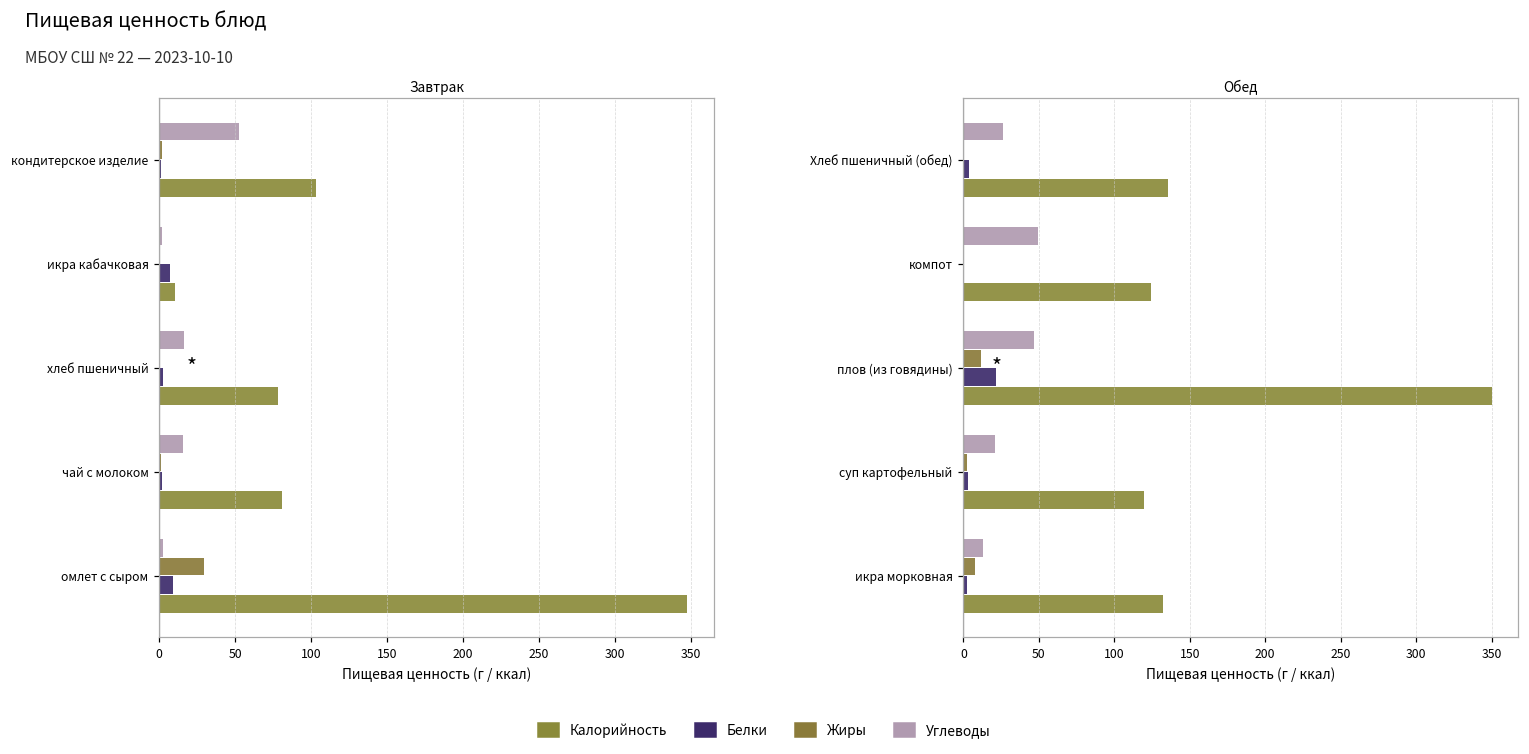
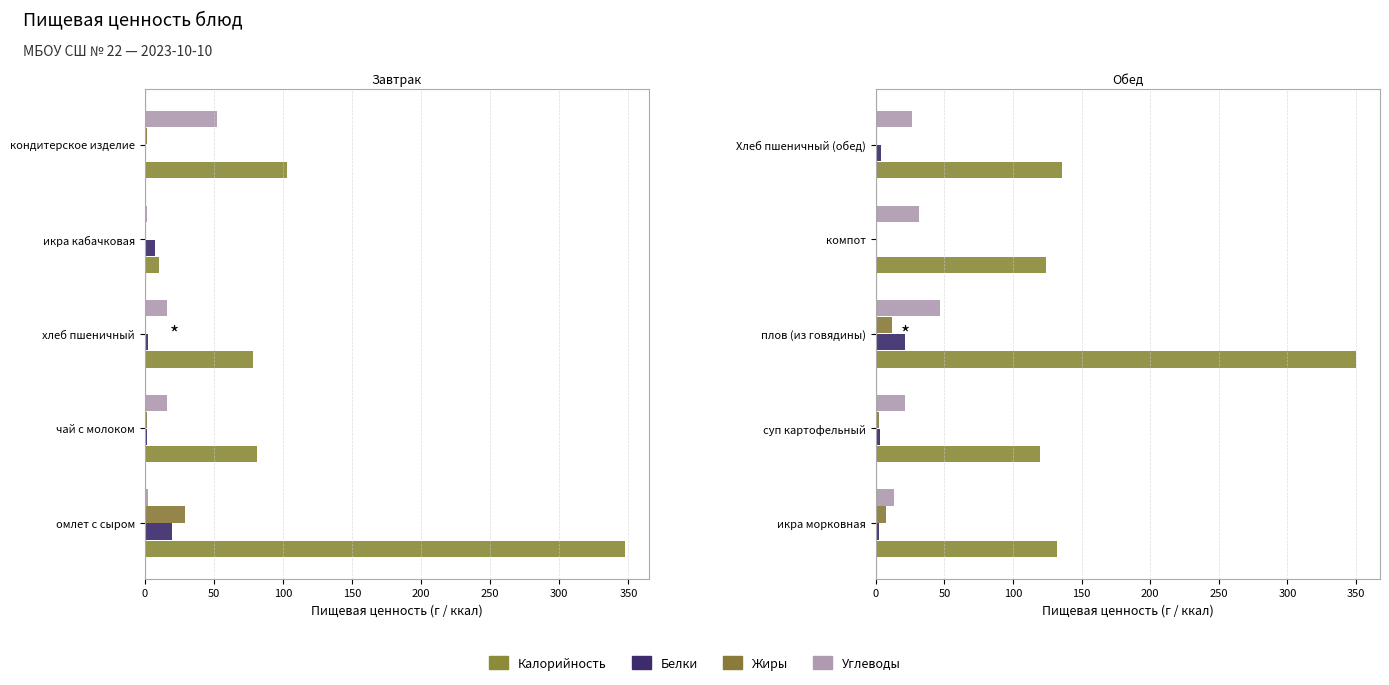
Завтрак, Белки, омлет с сыром: 9 -> 20
Обед, Углеводы, компот: 50 -> 31
